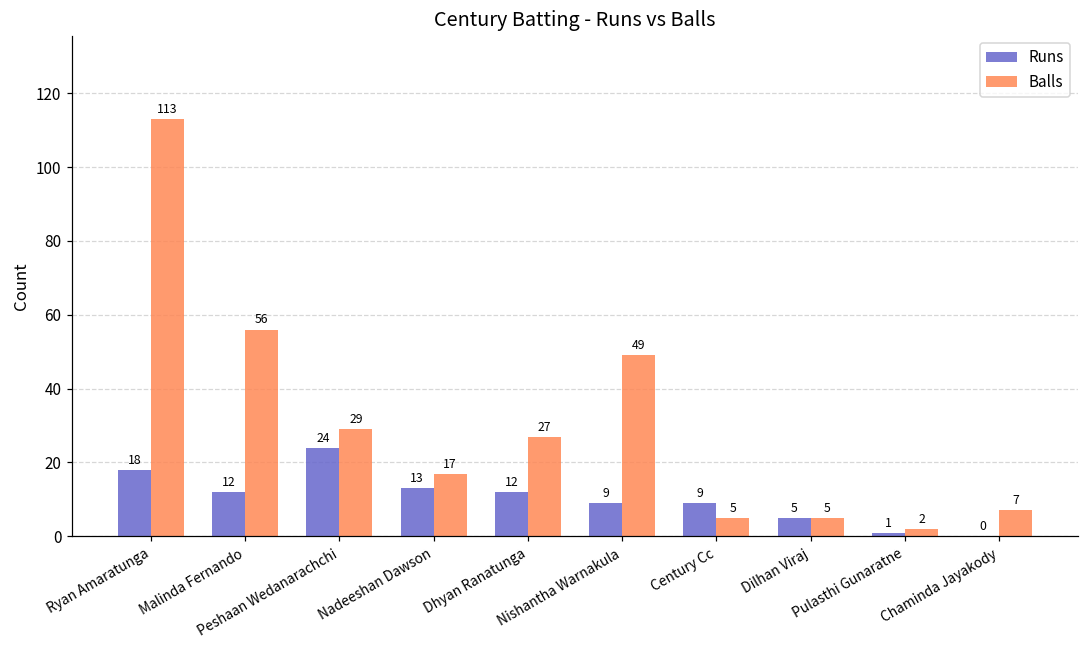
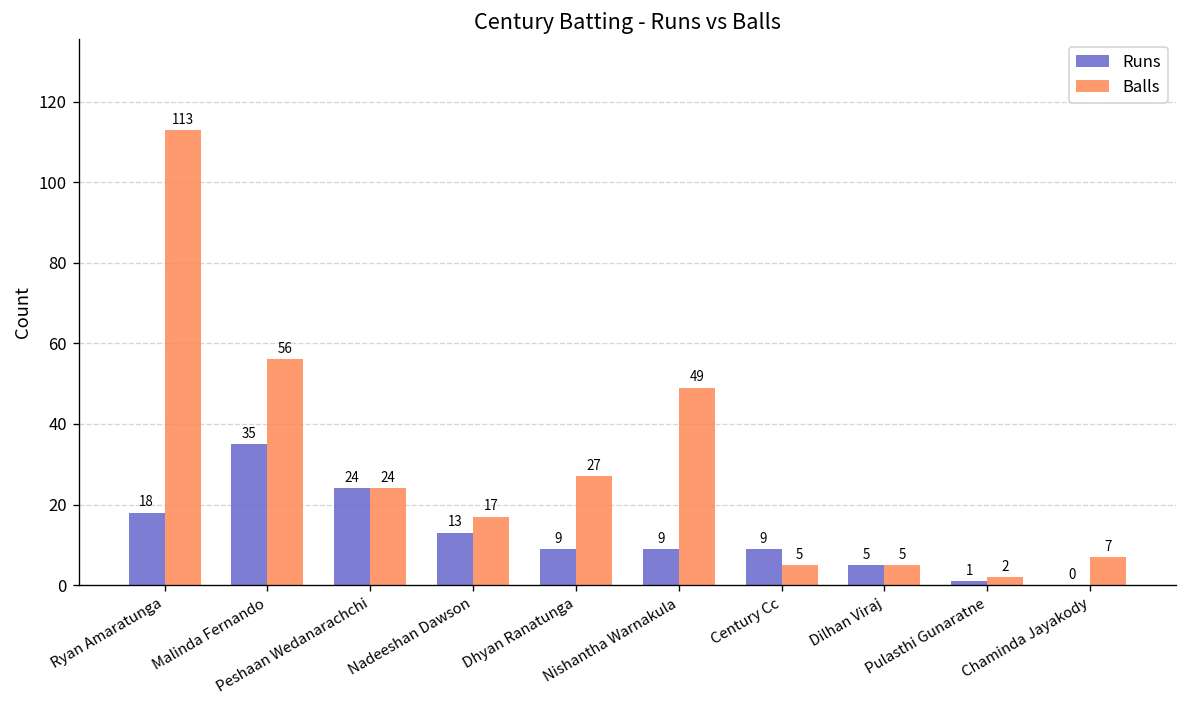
Runs, Malinda Fernando: 12 -> 35
Balls, Peshaan Wedanarachchi: 29 -> 24
Runs, Dhyan Ranatunga: 12 -> 9
